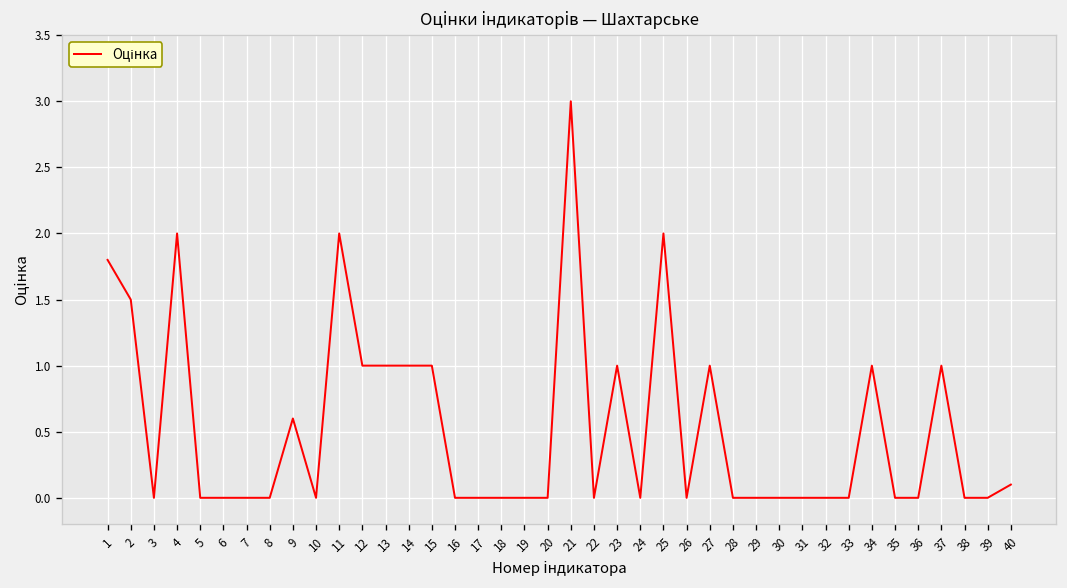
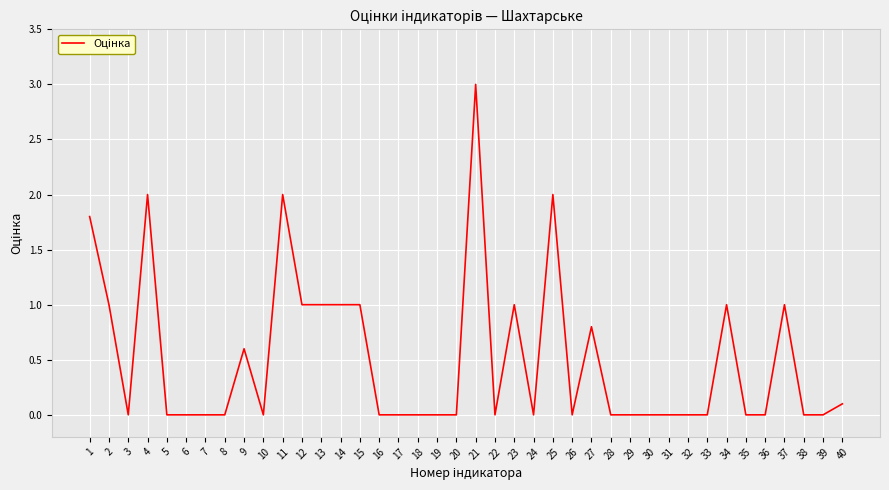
2: 1.5 -> 1.0
27: 1.0 -> 0.8
